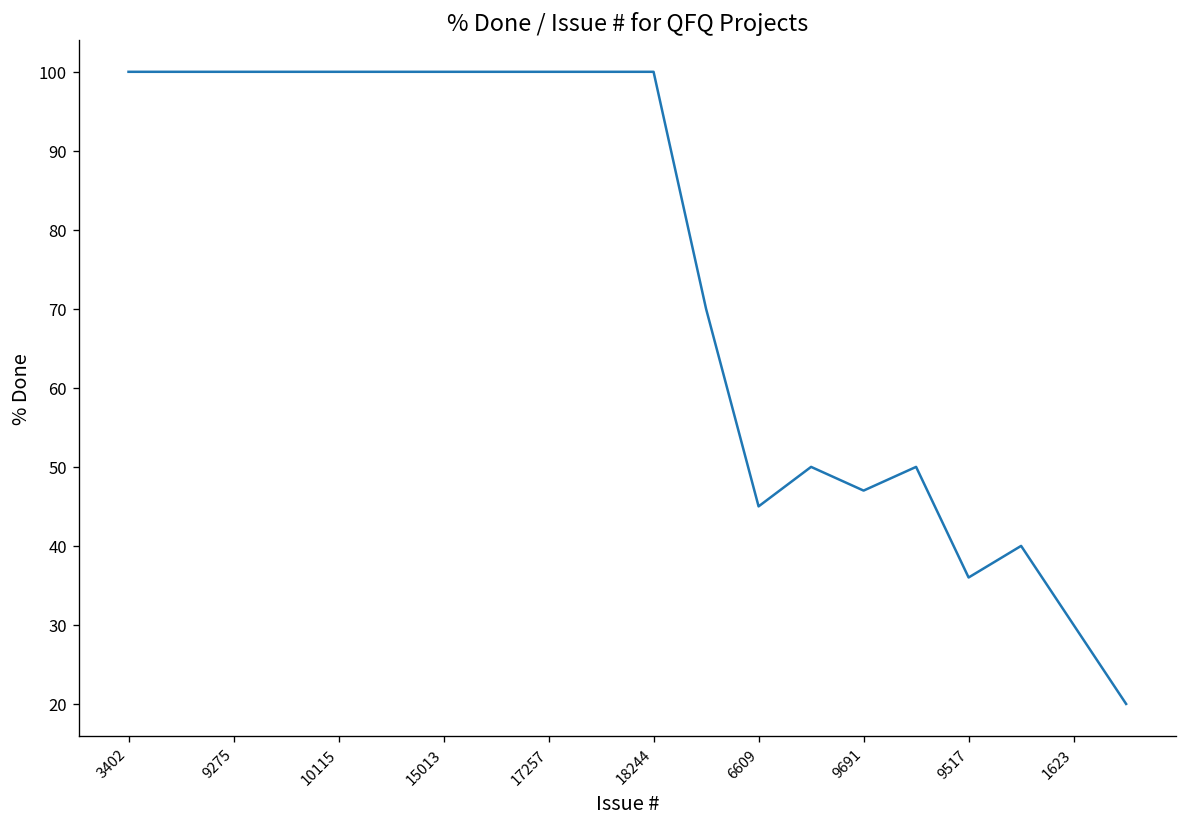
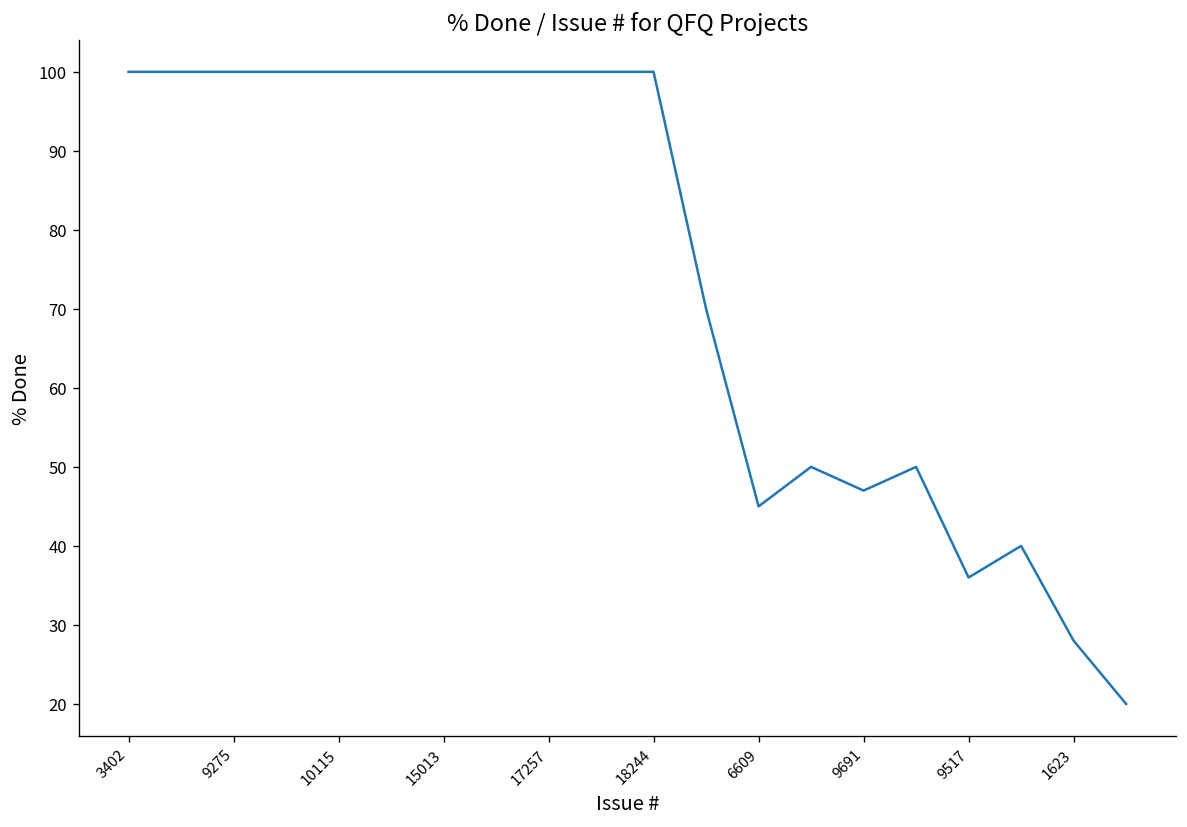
1623: 30 -> 28
